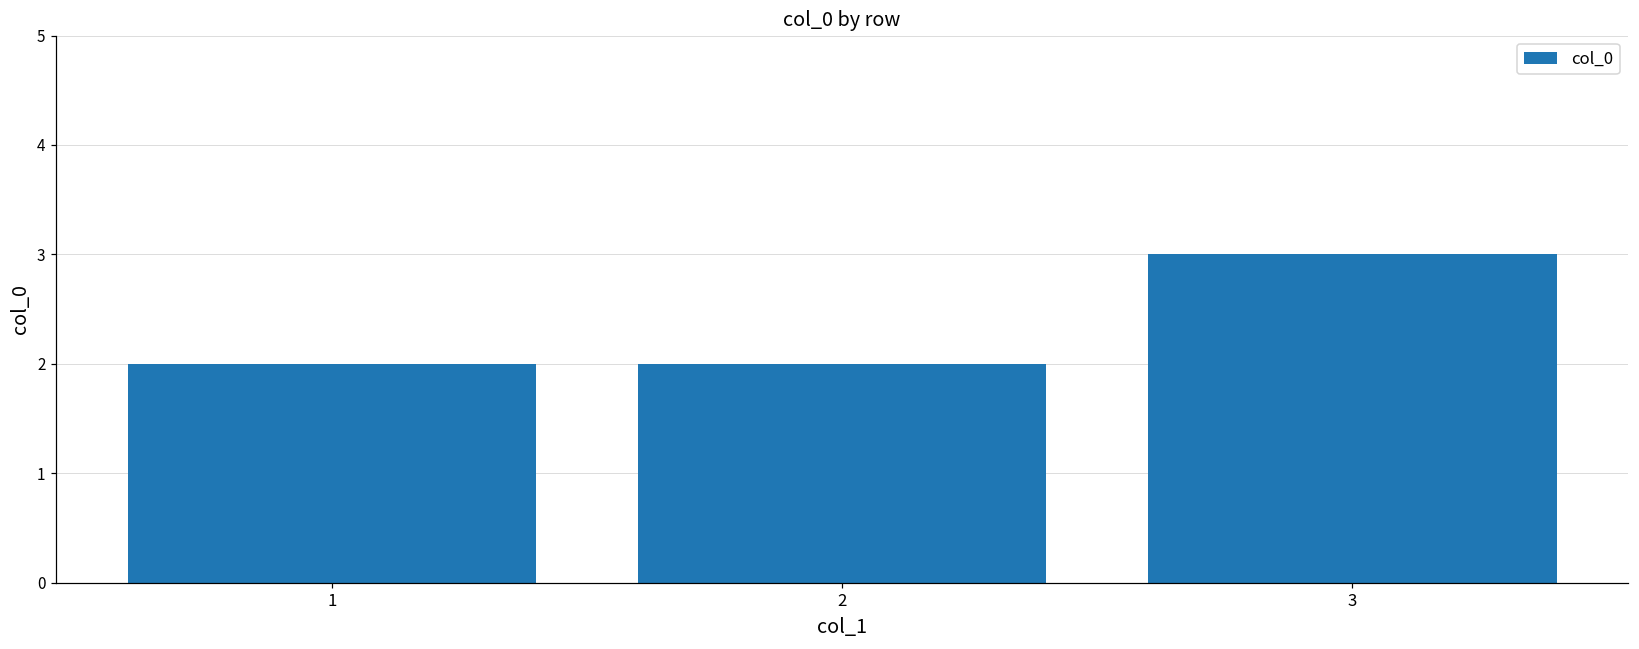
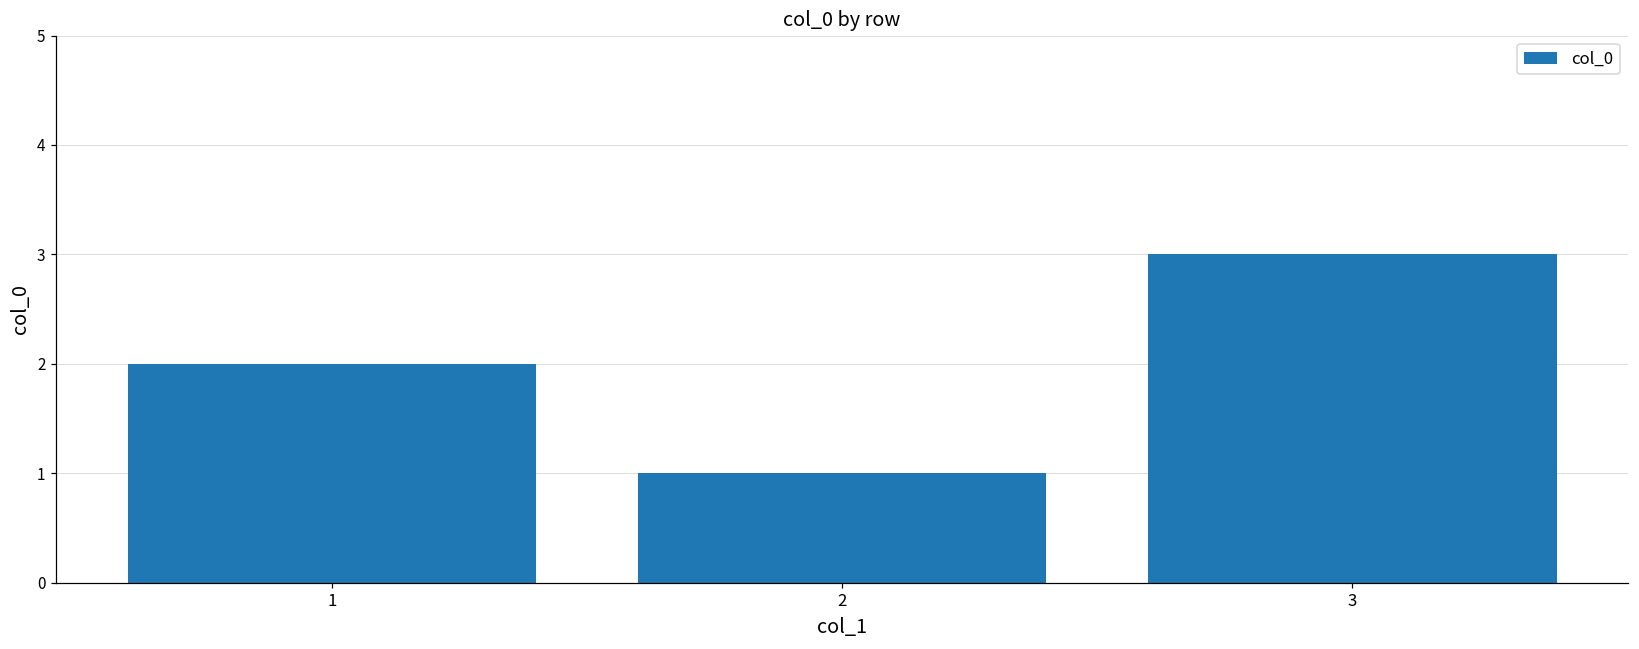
2: 2 -> 1
